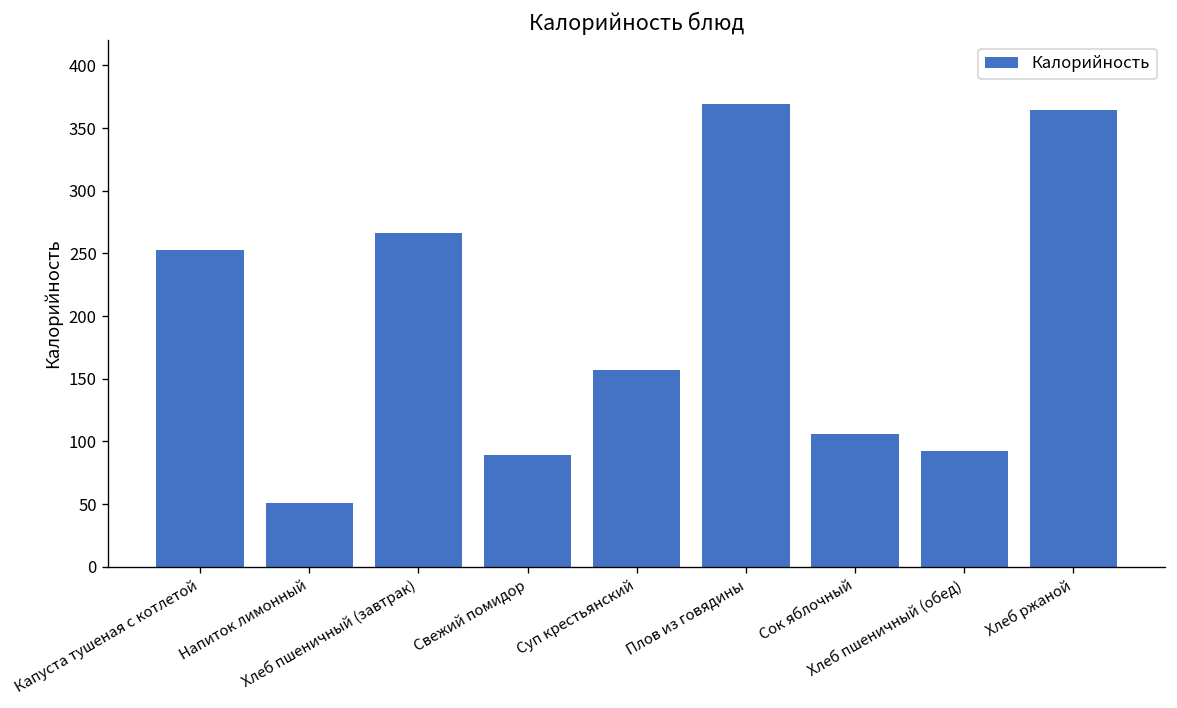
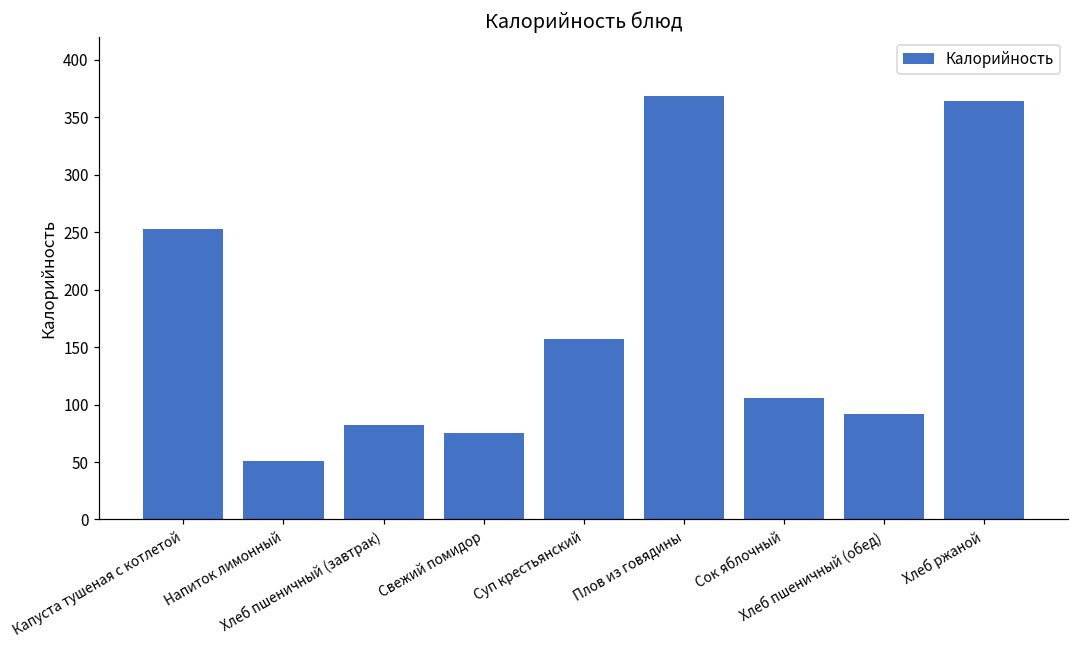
Хлеб пшеничный (завтрак): 266 -> 82
Свежий помидор: 89 -> 75
